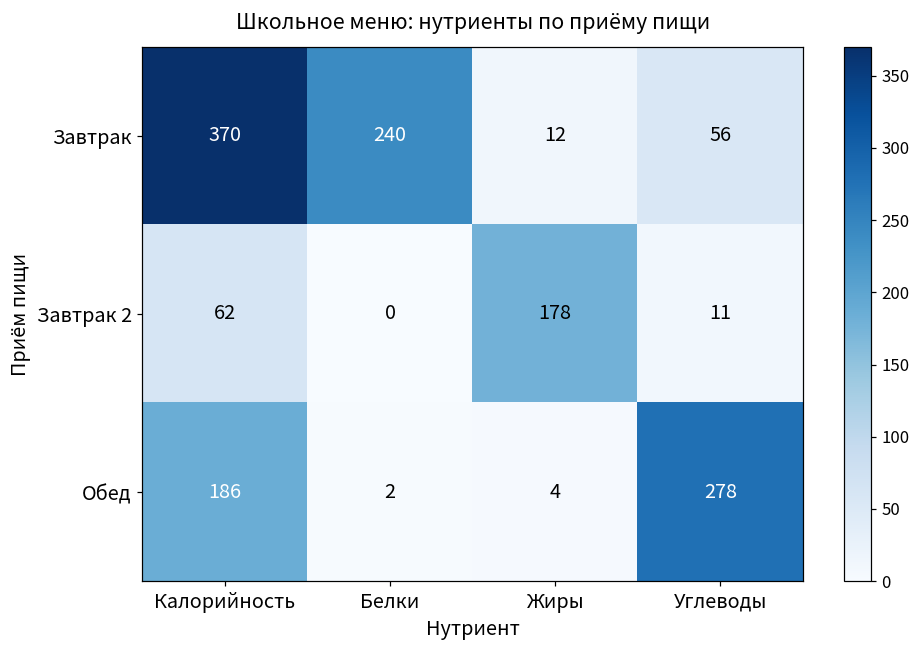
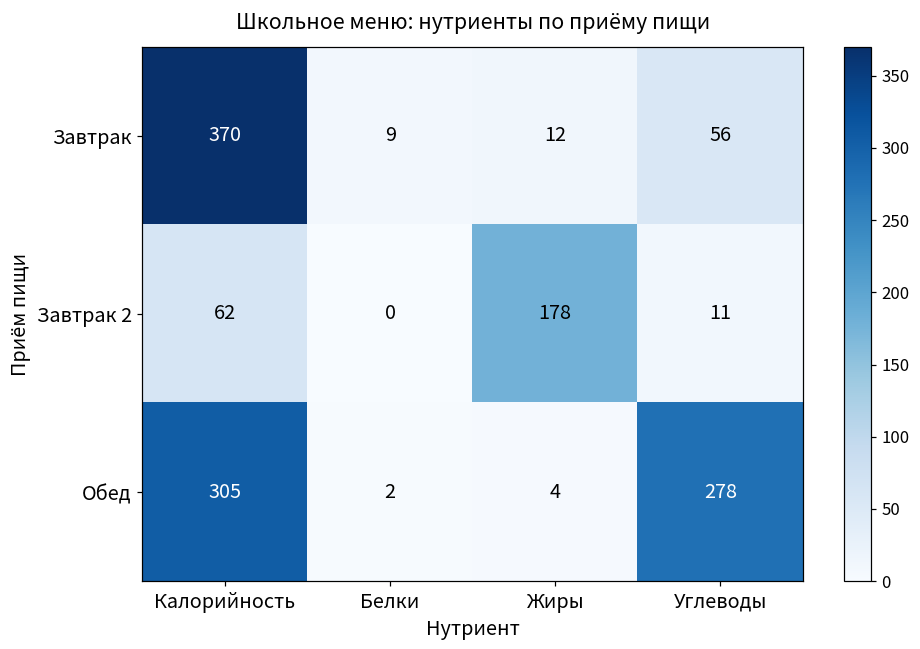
Завтрак, Белки: 240 -> 9
Обед, Калорийность: 186 -> 305
